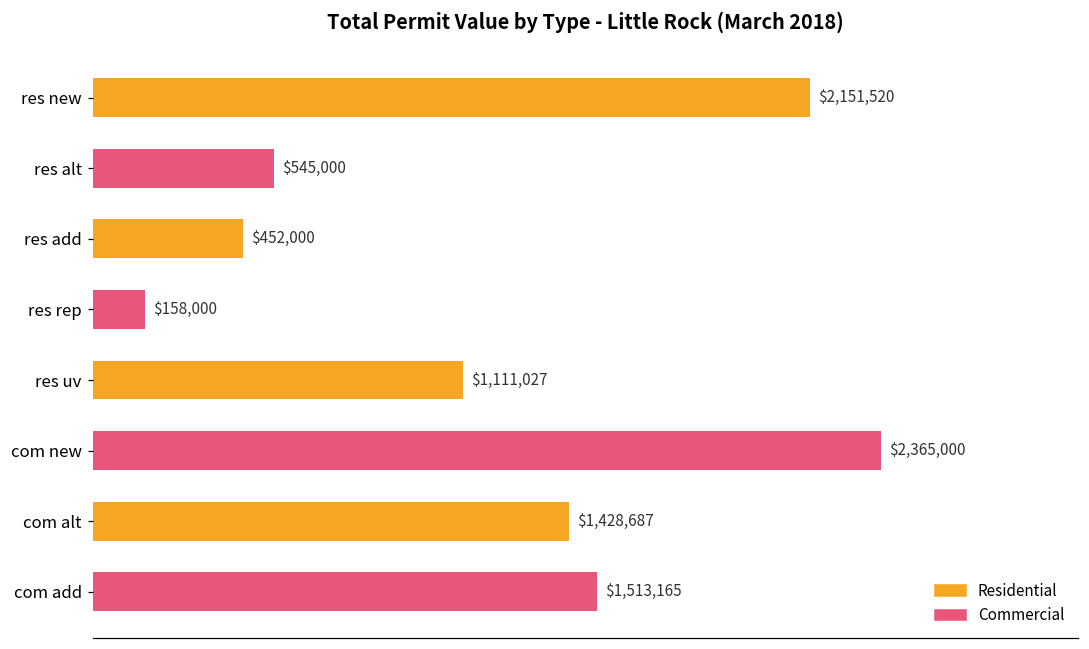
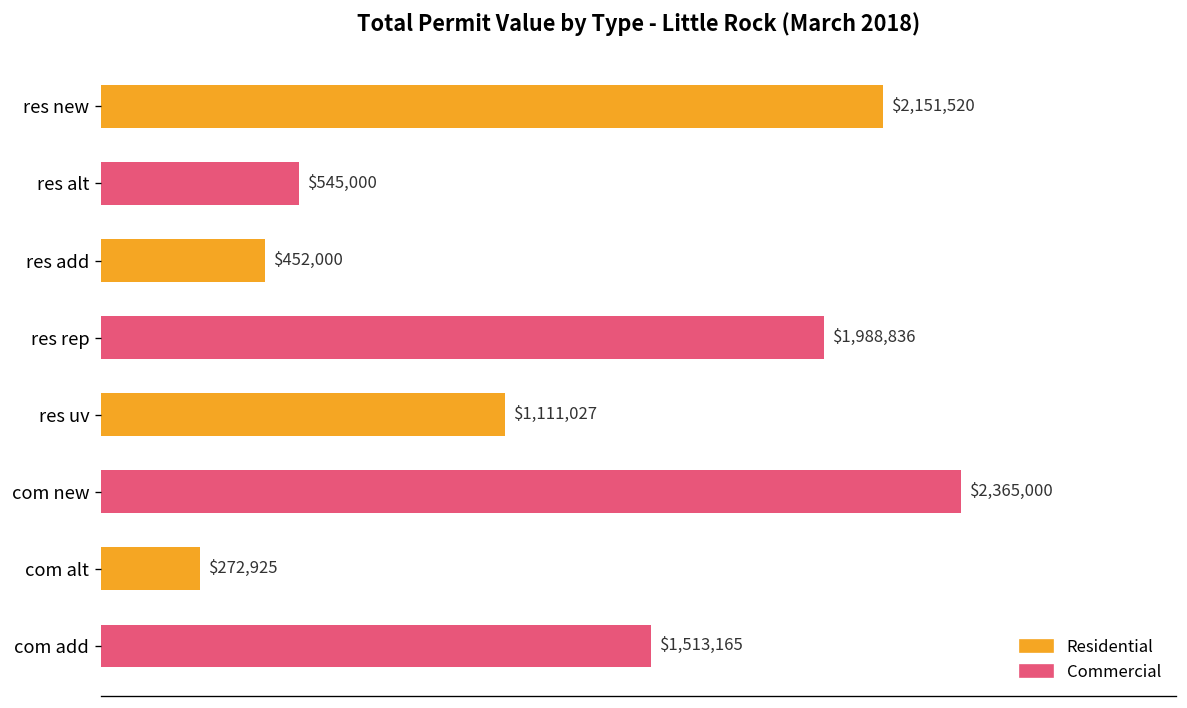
res rep: $158,000 -> $1,988,836
com alt: $1,428,687 -> $272,925
